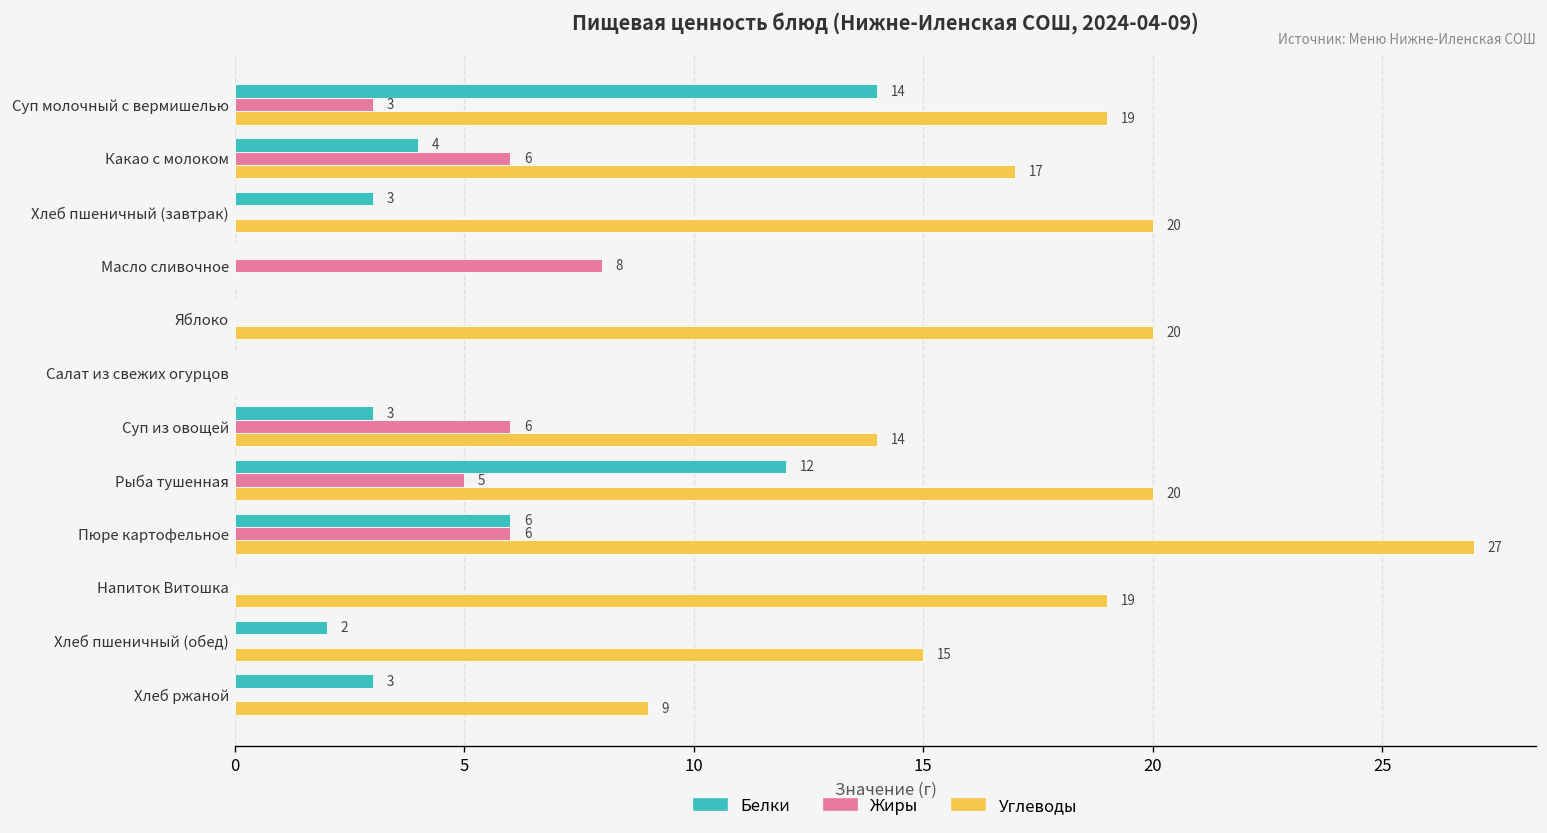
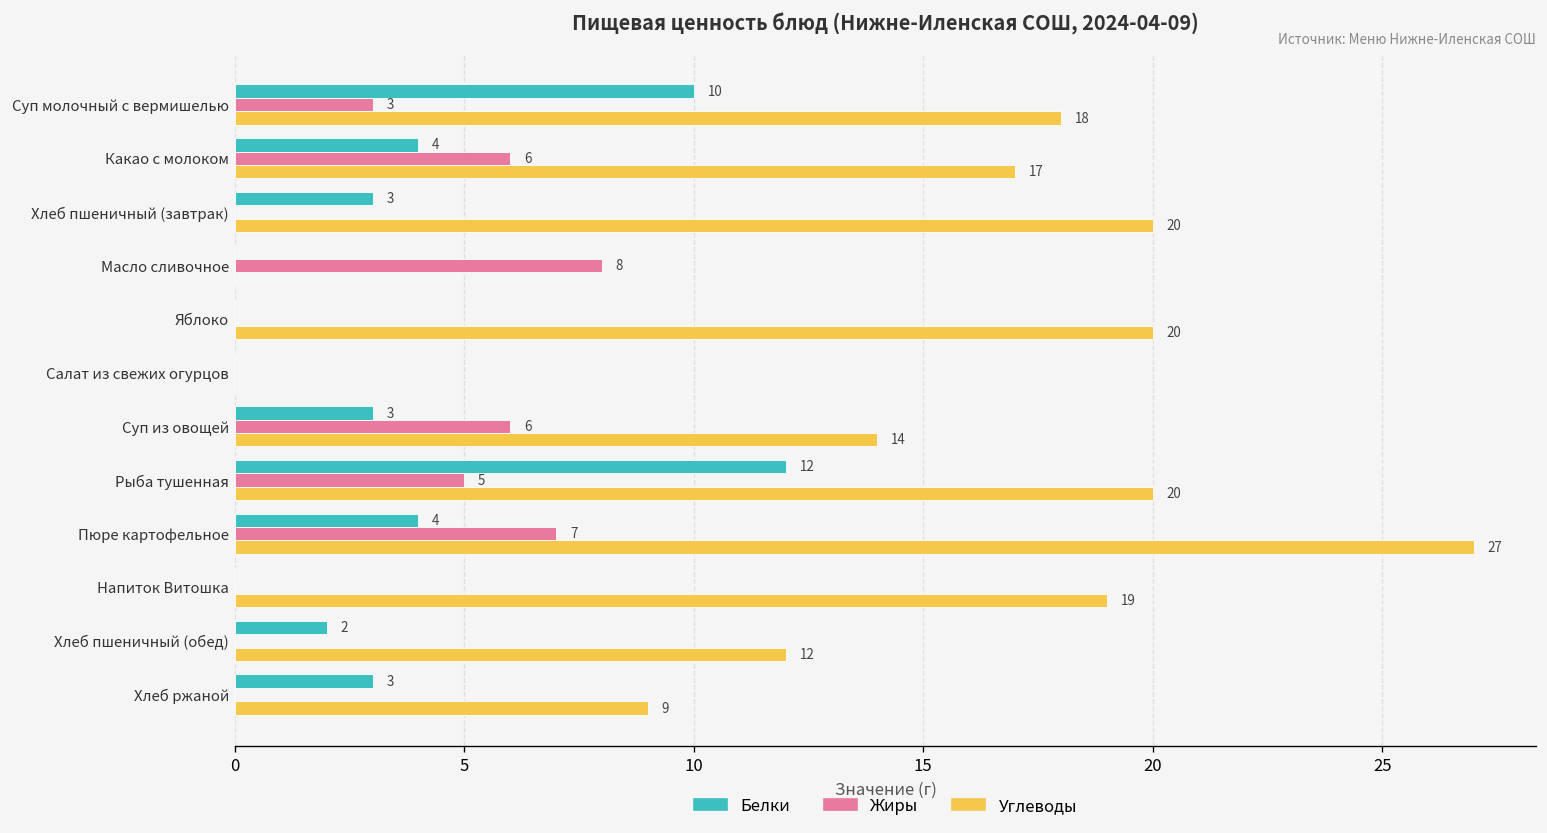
Белки, Суп молочный с вермишелью: 14 -> 10
Углеводы, Суп молочный с вермишелью: 19 -> 18
Белки, Пюре картофельное: 6 -> 4
Жиры, Пюре картофельное: 6 -> 7
Углеводы, Хлеб пшеничный (обед): 15 -> 12
